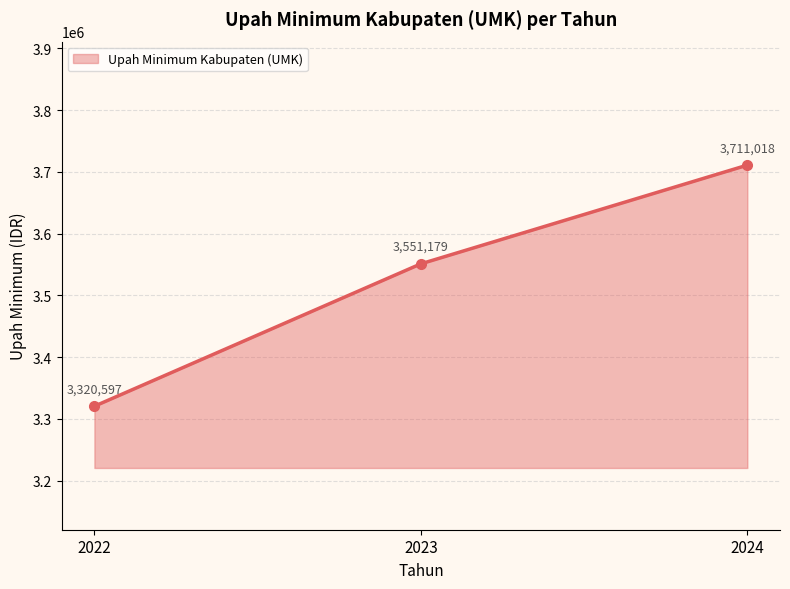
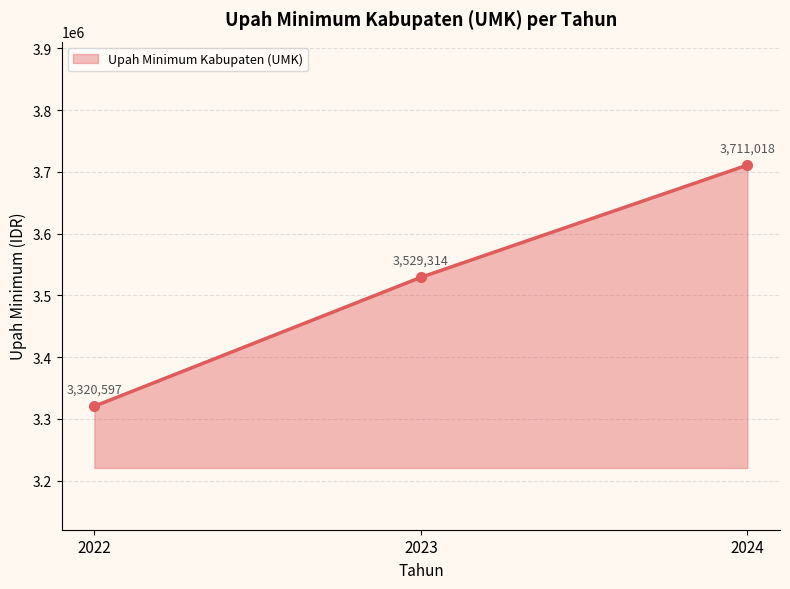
2023: 3,551,179 -> 3,529,314
